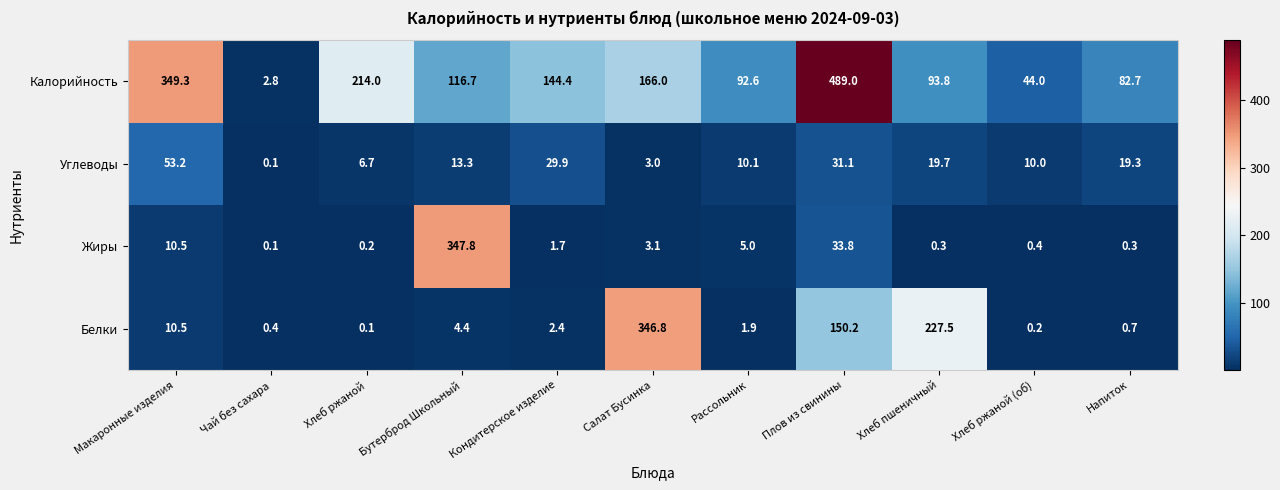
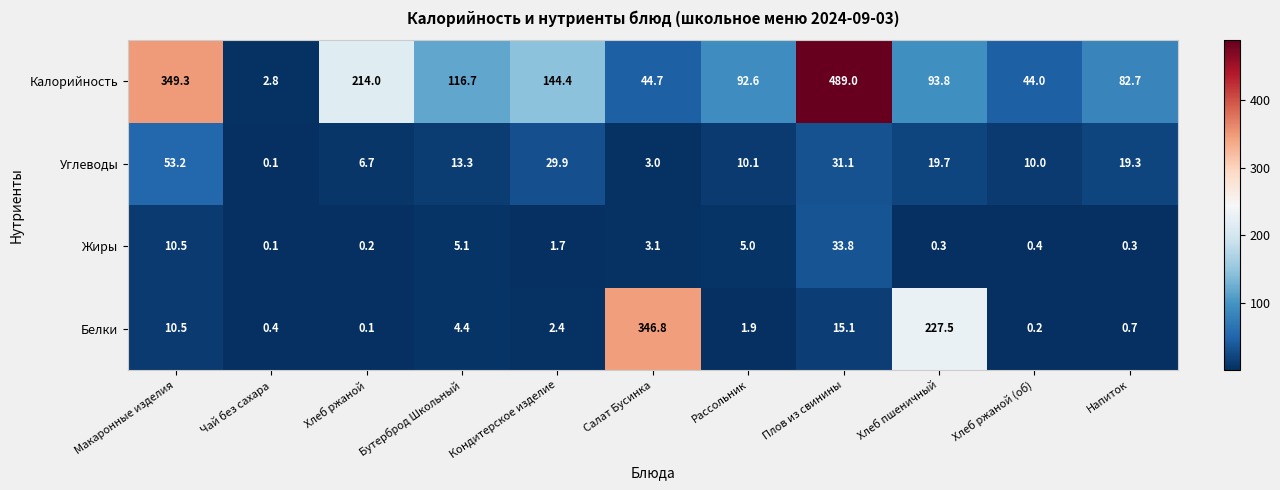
Калорийность, Салат Бусинка: 166.0 -> 44.7
Жиры, Бутерброд Школьный: 347.8 -> 5.1
Белки, Плов из свинины: 150.2 -> 15.1
